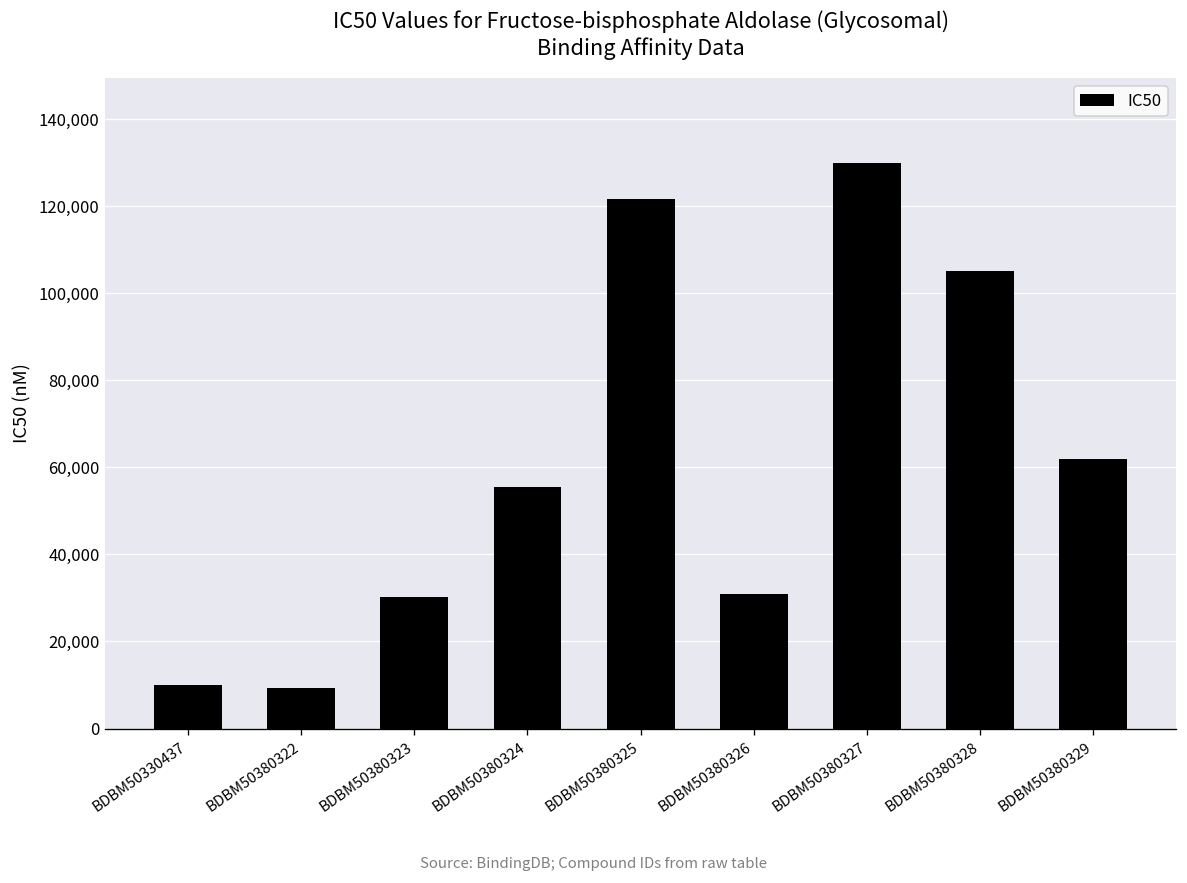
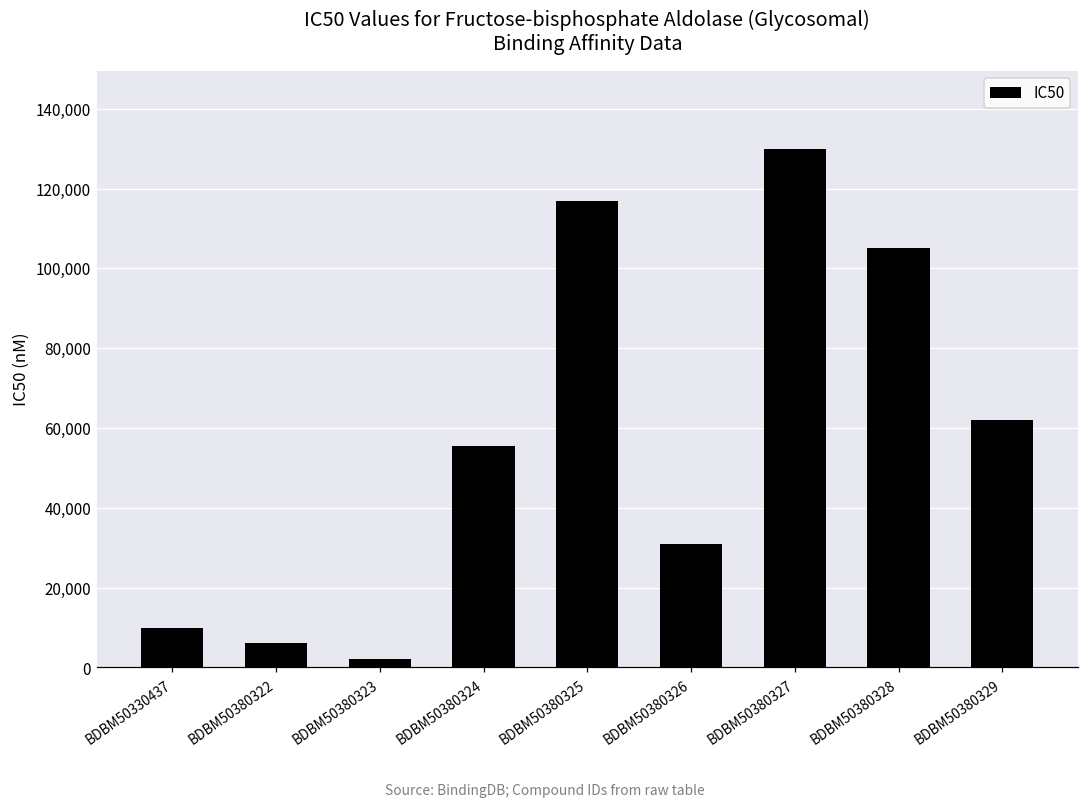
BDBM50380322: 9,000 -> 6,000
BDBM50380323: 30,000 -> 2,000
BDBM50380325: 122,000 -> 117,000
